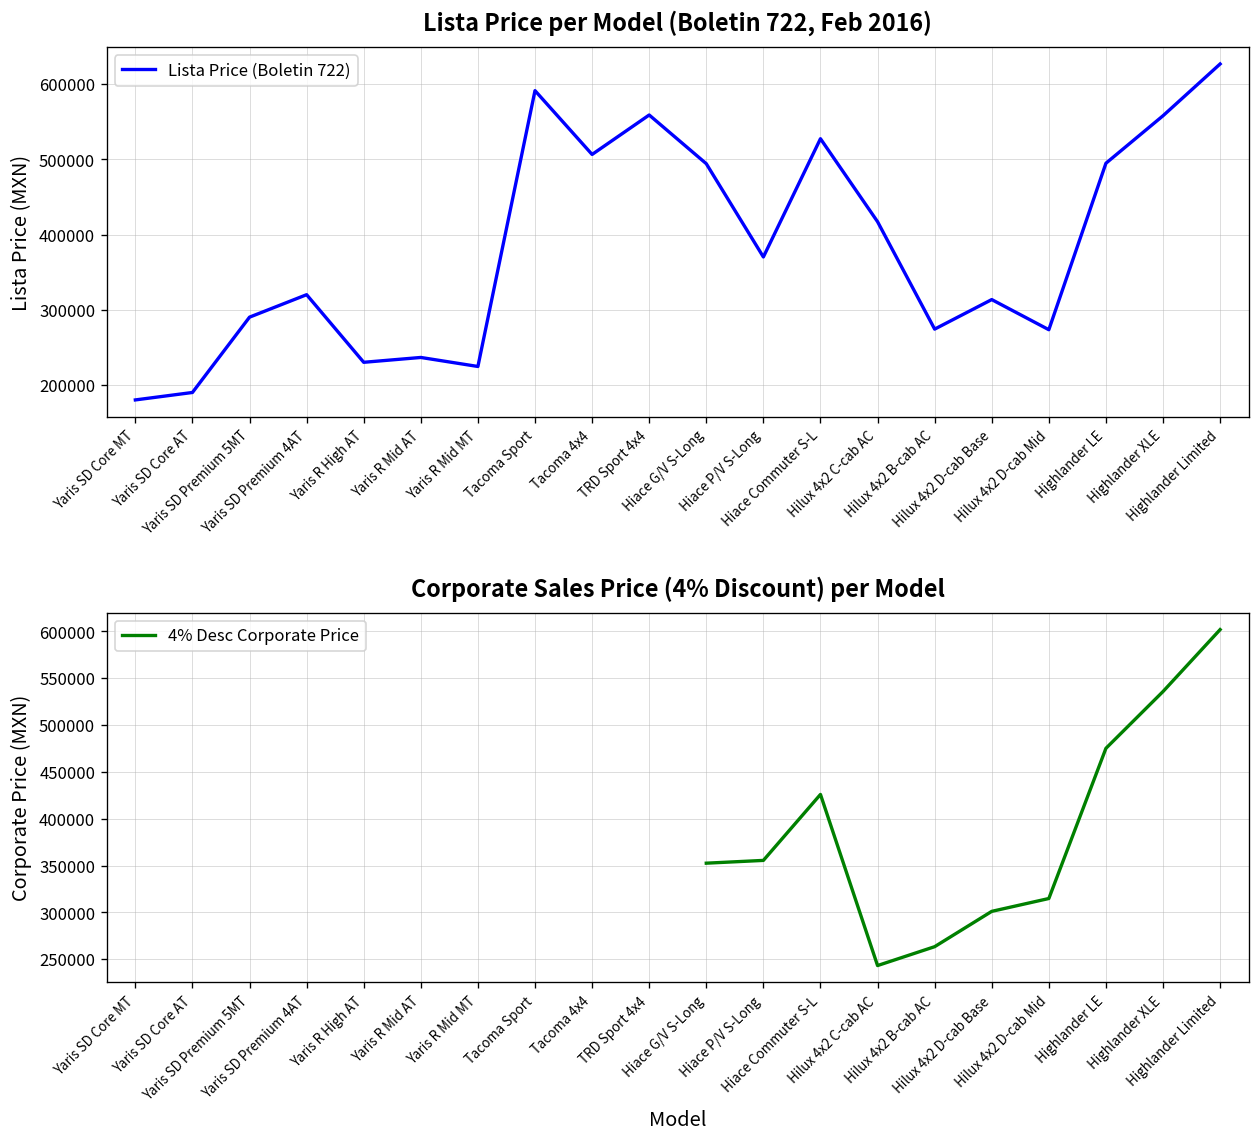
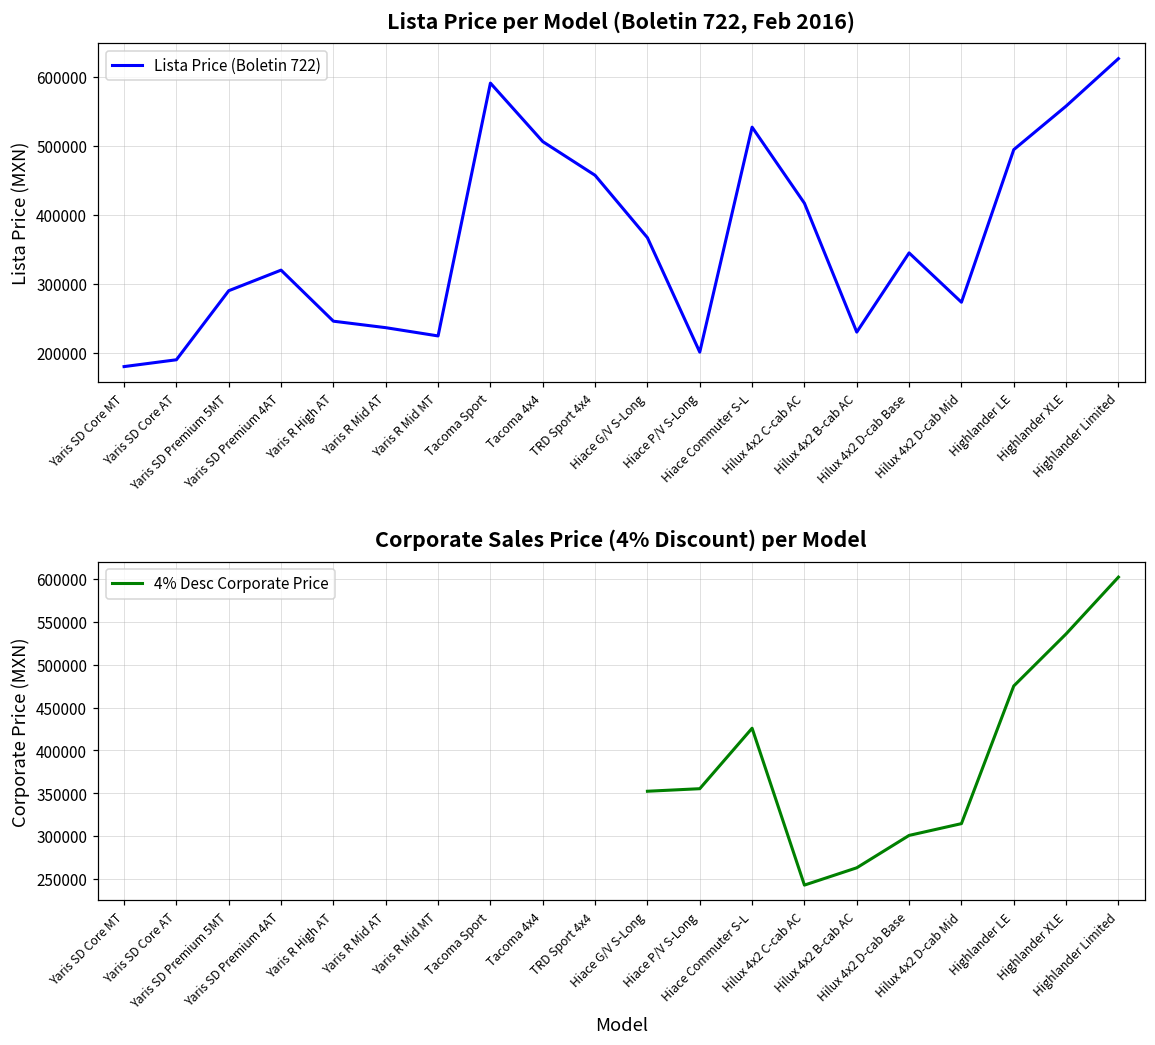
Lista Price per Model (Boletin 722, Feb 2016), Yaris R High AT: 230000 -> 250000
Lista Price per Model (Boletin 722, Feb 2016), TRD Sport 4x4: 560000 -> 460000
Lista Price per Model (Boletin 722, Feb 2016), Hiace G/V S-Long: 490000 -> 370000
Lista Price per Model (Boletin 722, Feb 2016), Hiace P/V S-Long: 370000 -> 200000
Lista Price per Model (Boletin 722, Feb 2016), Hilux 4x2 B-cab AC: 270000 -> 230000
Lista Price per Model (Boletin 722, Feb 2016), Hilux 4x2 D-cab Base: 310000 -> 350000
